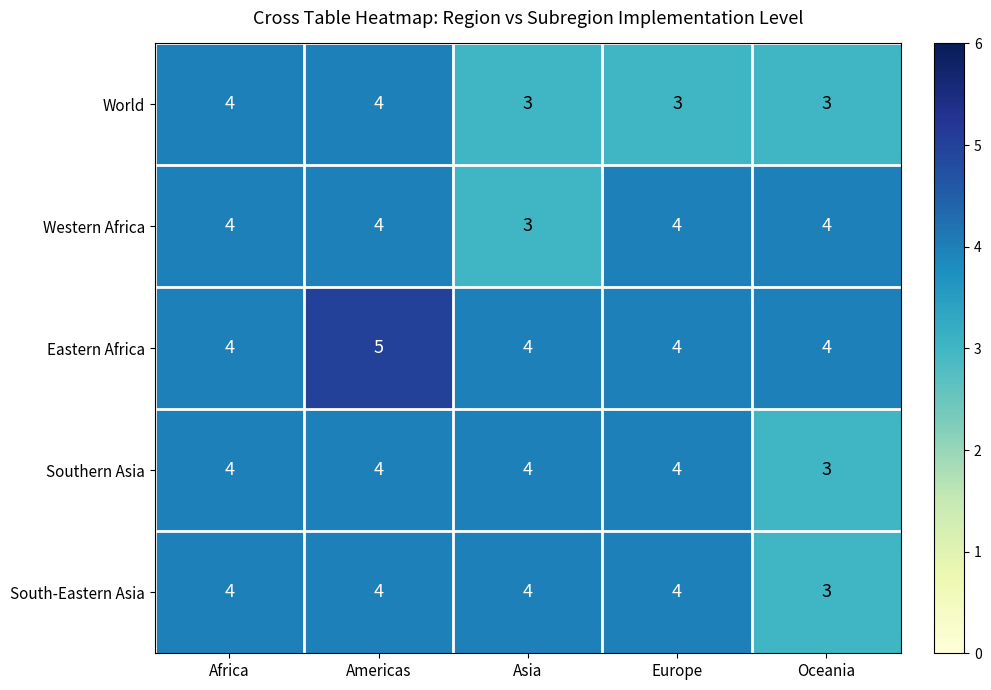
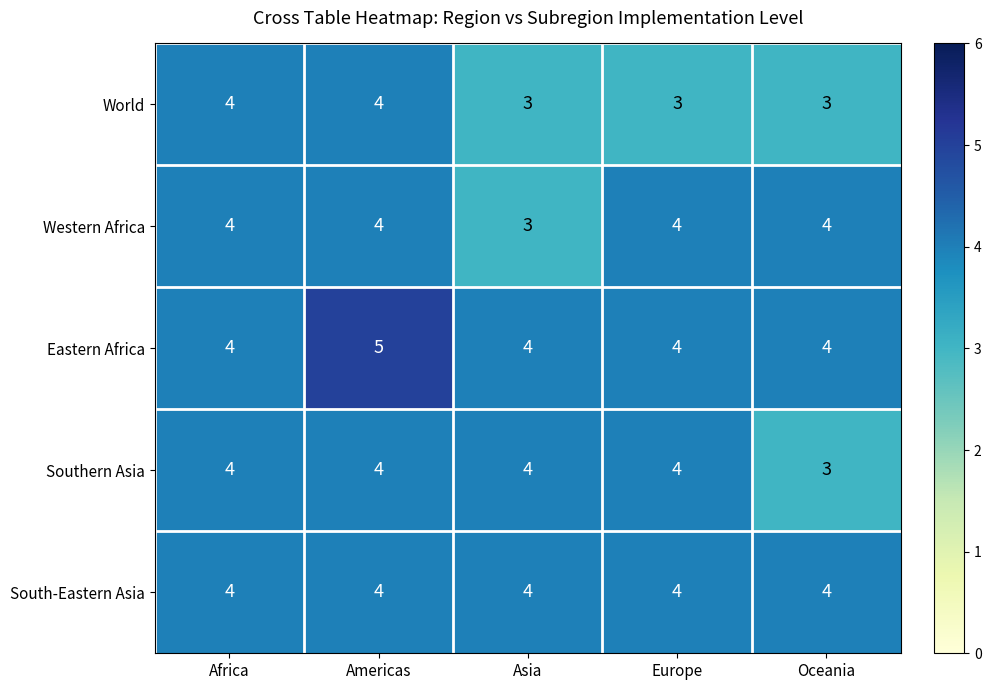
South-Eastern Asia, Oceania: 3 -> 4
